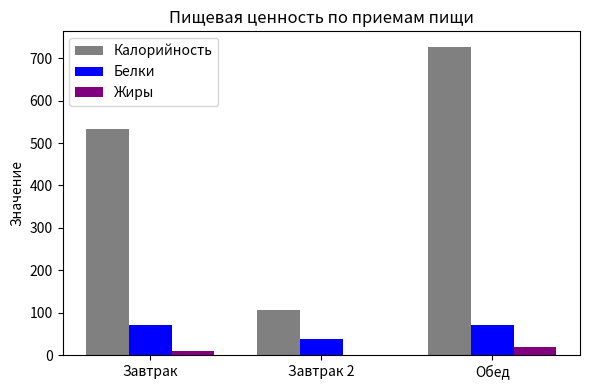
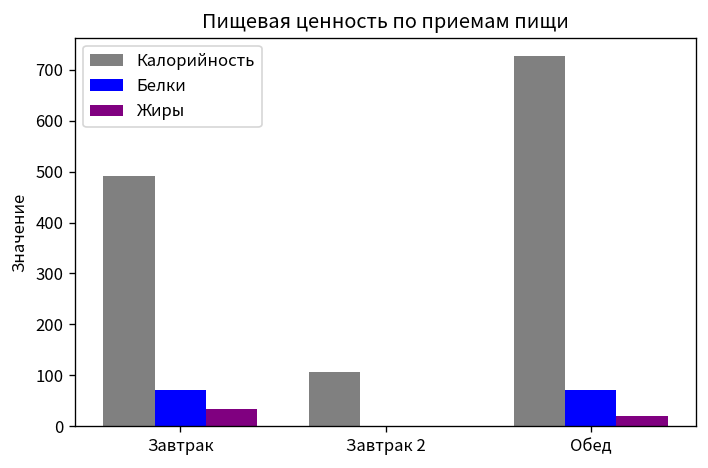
Калорийность, Завтрак: 530 -> 490
Жиры, Завтрак: 10 -> 30
Белки, Завтрак 2: 40 -> 0
